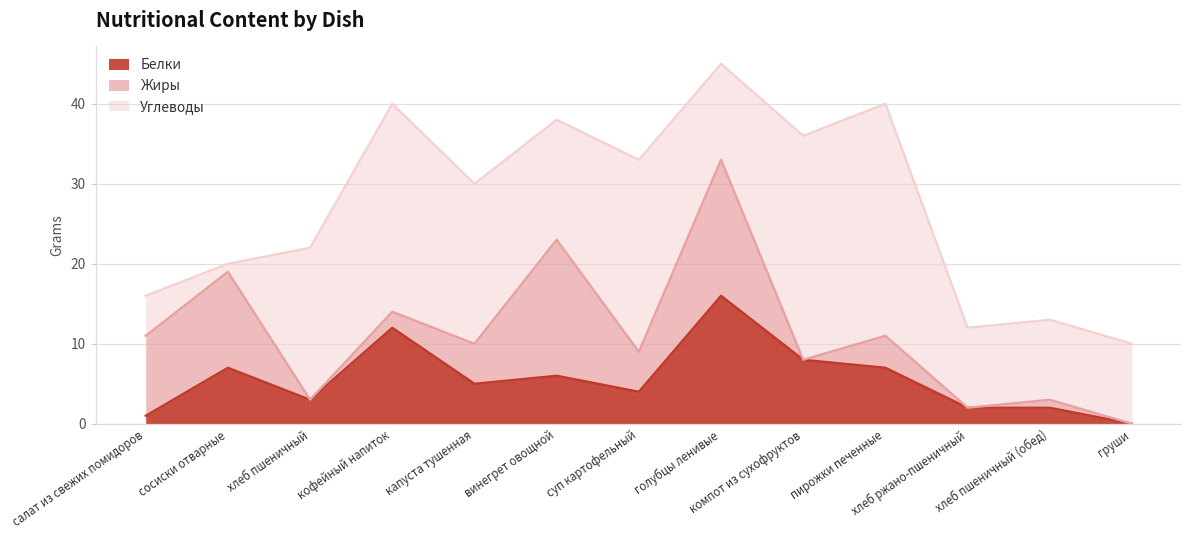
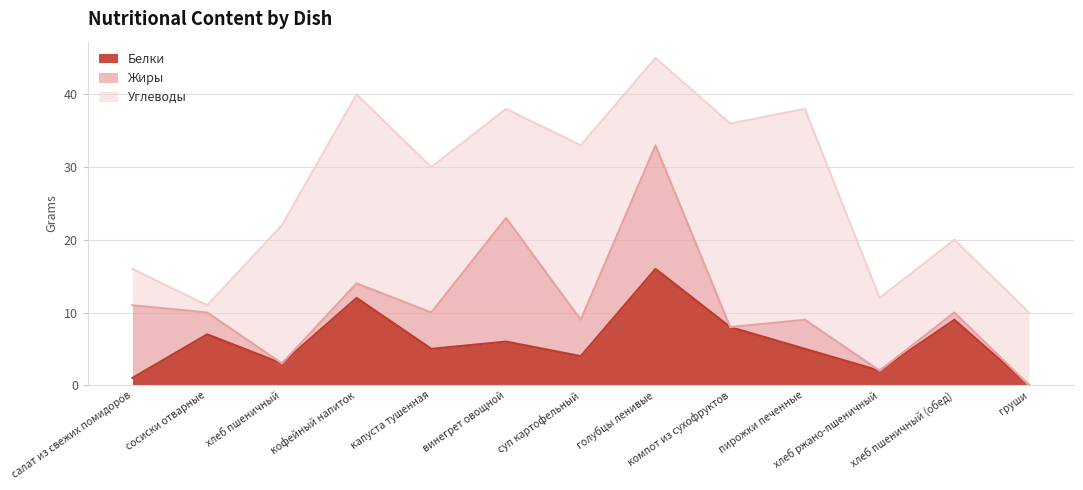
Жиры, сосиски отварные: 12 -> 3
Белки, пирожки печенные: 7 -> 5
Белки, хлеб пшеничный (обед): 2 -> 9
